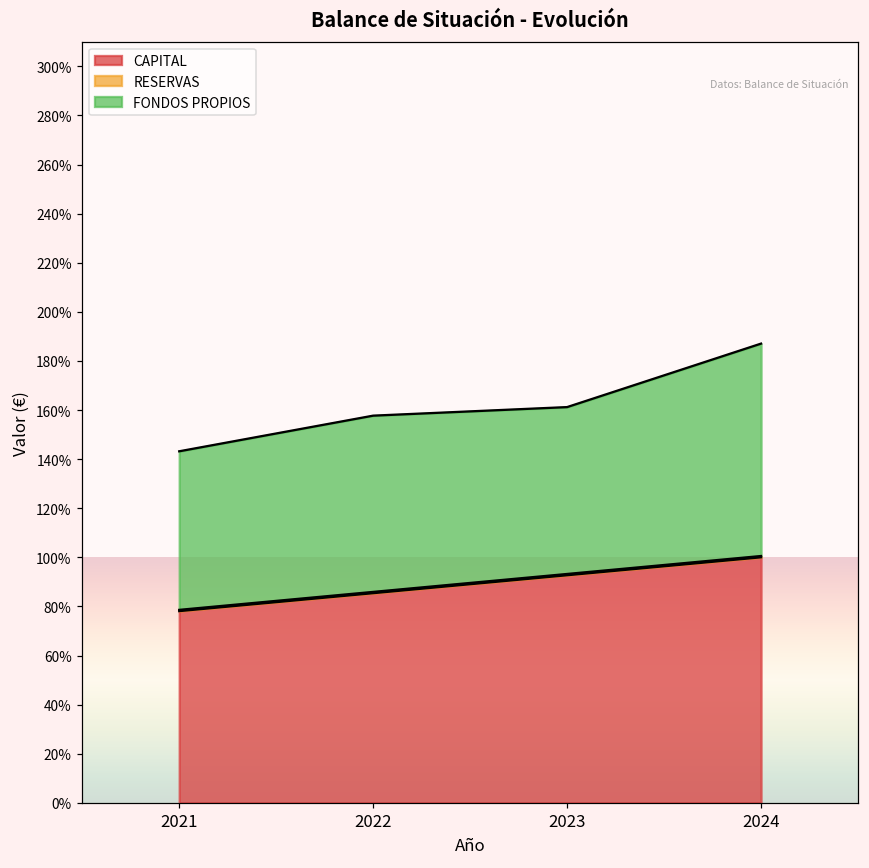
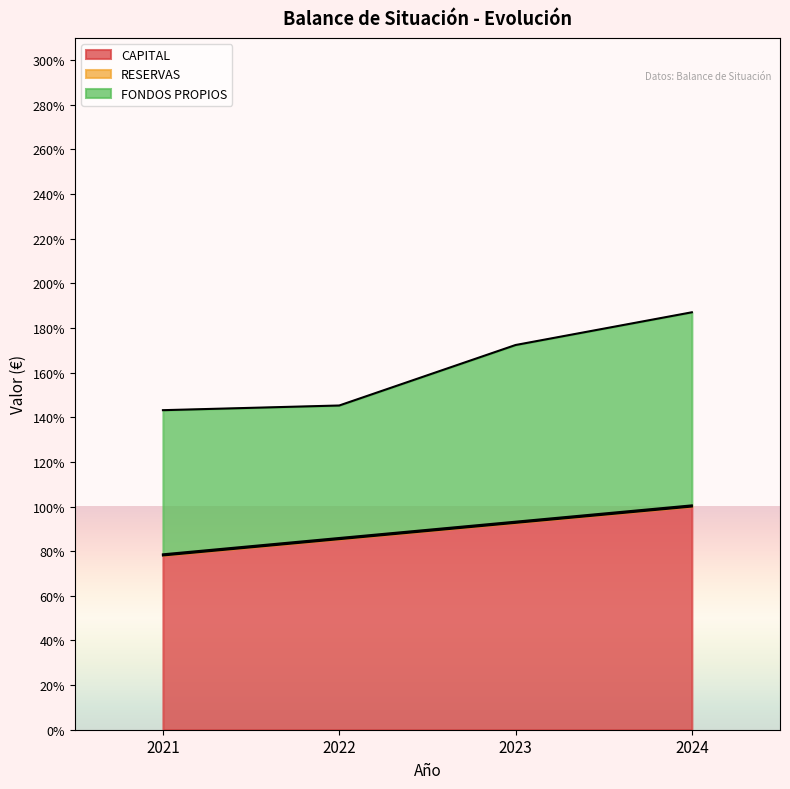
FONDOS PROPIOS, 2022: 72% -> 59%
FONDOS PROPIOS, 2023: 68% -> 79%
